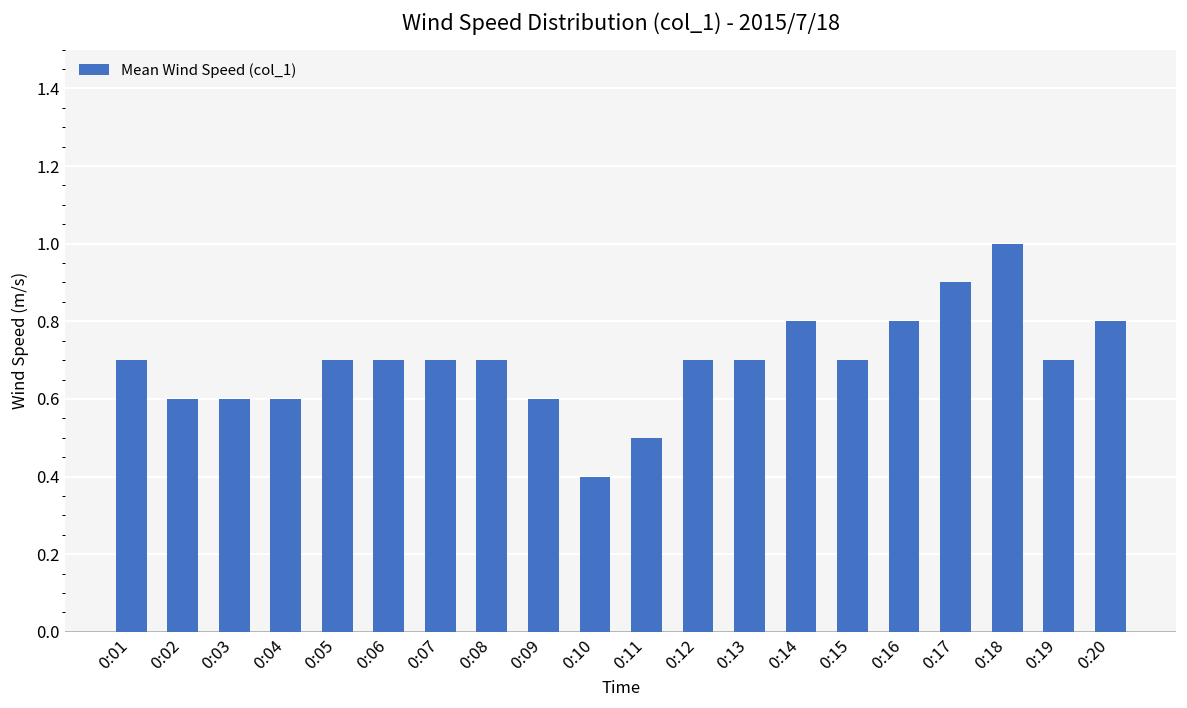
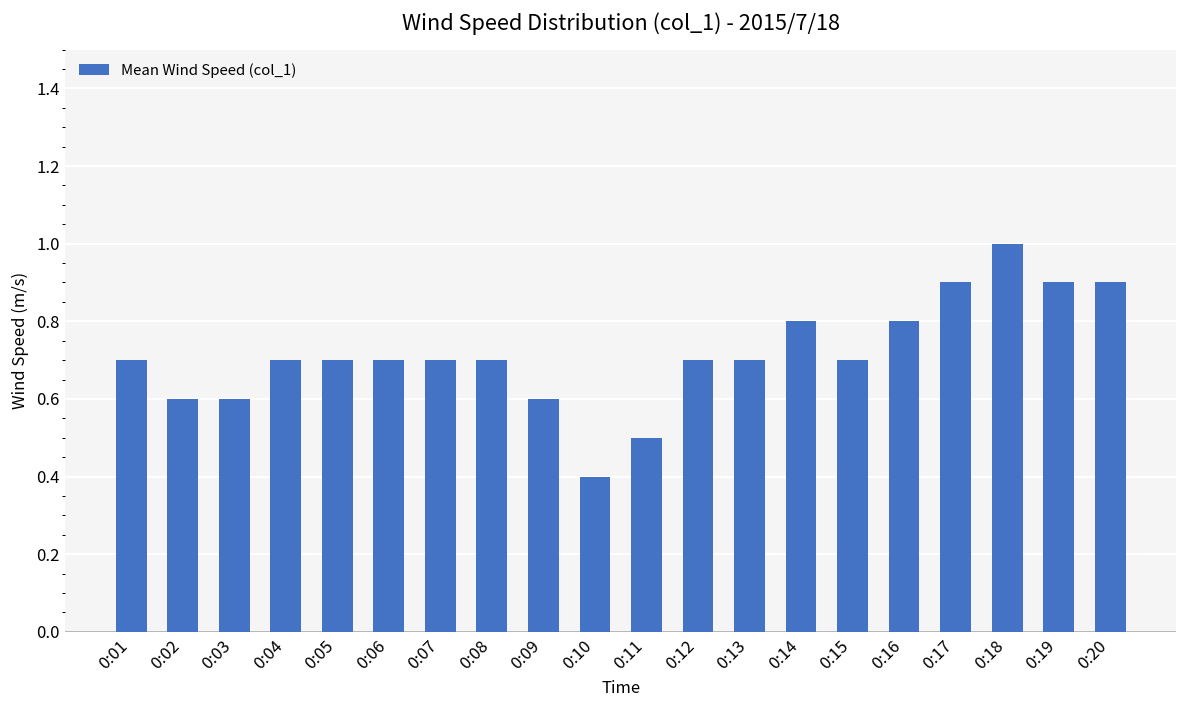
0:04: 0.6 -> 0.7
0:19: 0.7 -> 0.9
0:20: 0.8 -> 0.9
